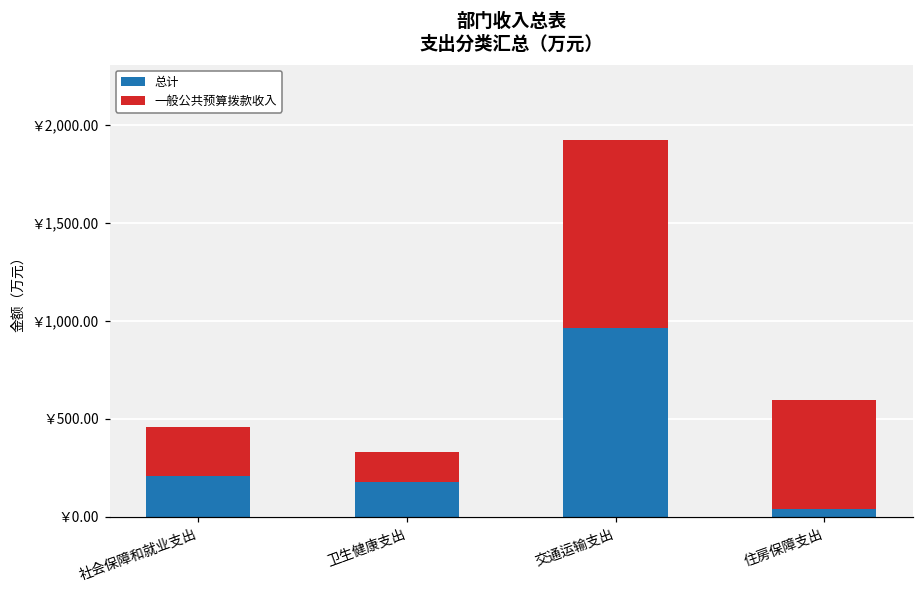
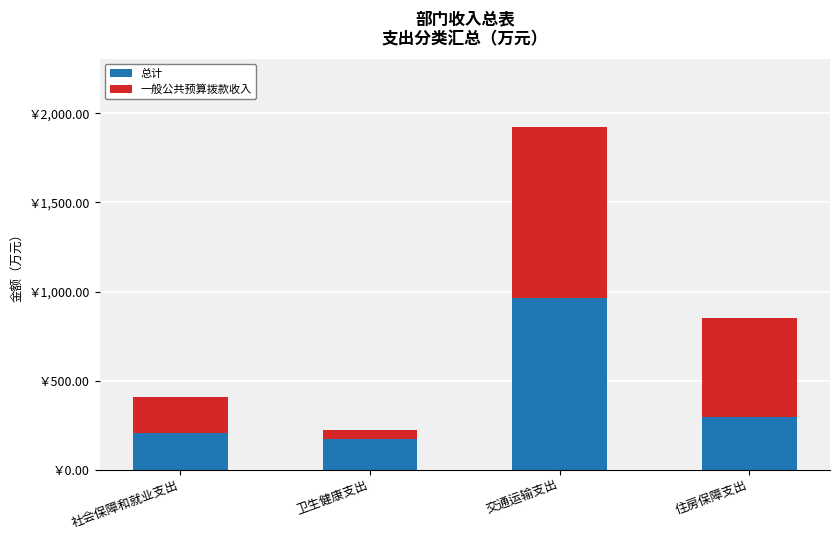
一般公共预算拨款收入, 社会保障和就业支出: ￥250 -> ￥200
一般公共预算拨款收入, 卫生健康支出: ￥160 -> ￥50
总计, 住房保障支出: ￥40 -> ￥300
